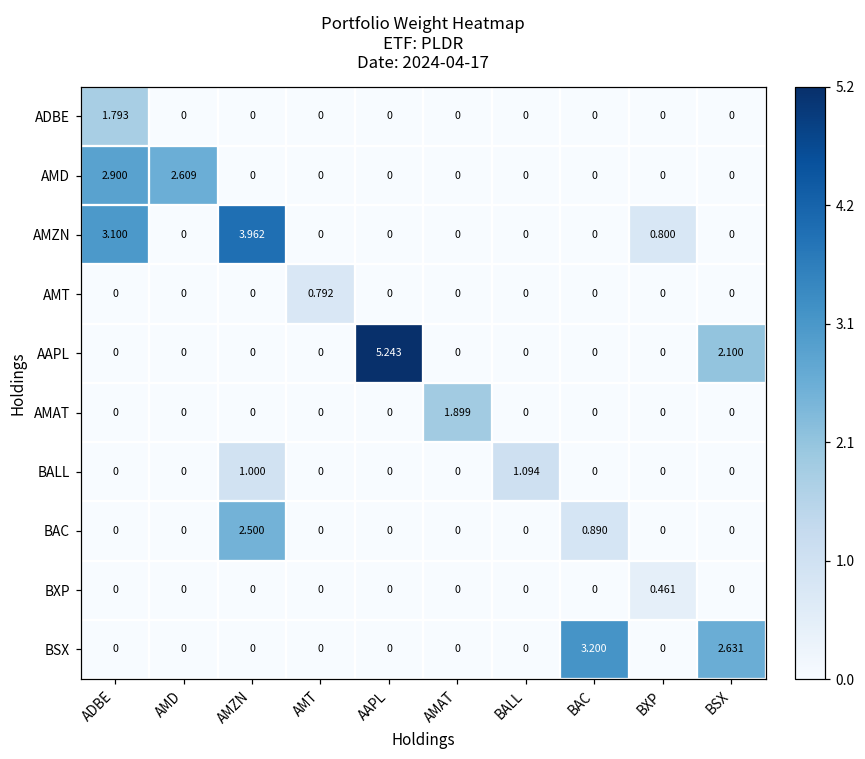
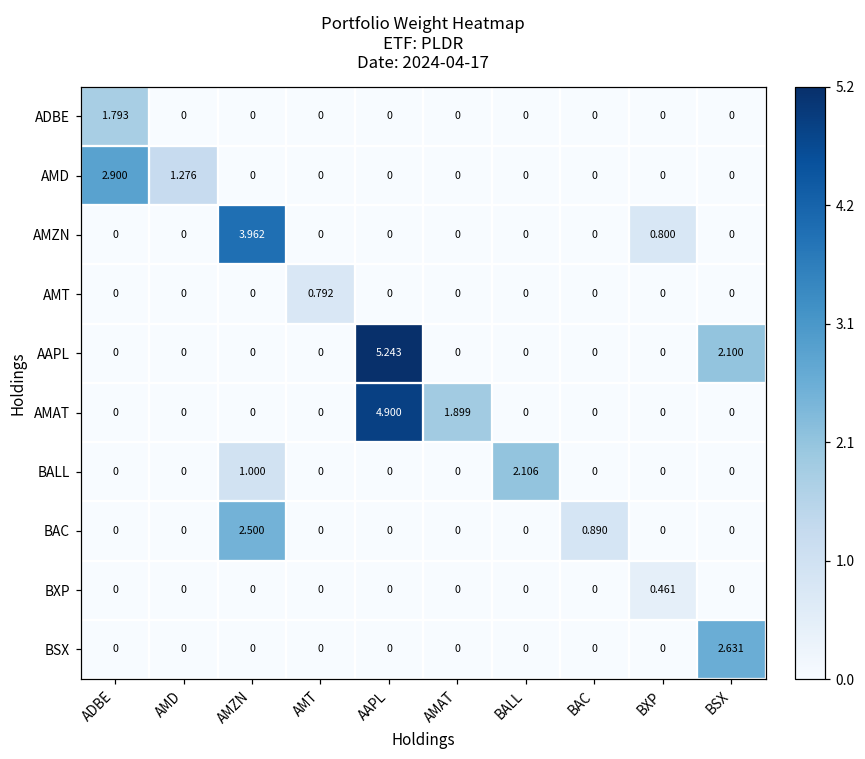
AMD, AMD: 2.609 -> 1.276
AMZN, ADBE: 3.100 -> 0
AMAT, AAPL: 0 -> 4.900
BALL, BALL: 1.094 -> 2.106
BSX, BAC: 3.200 -> 0
